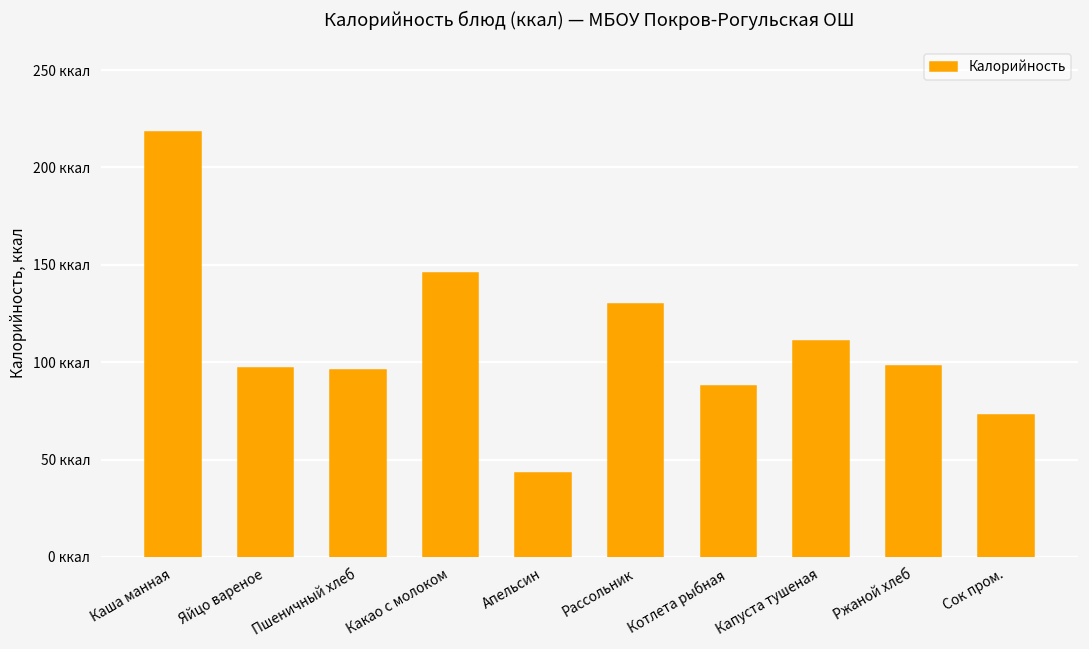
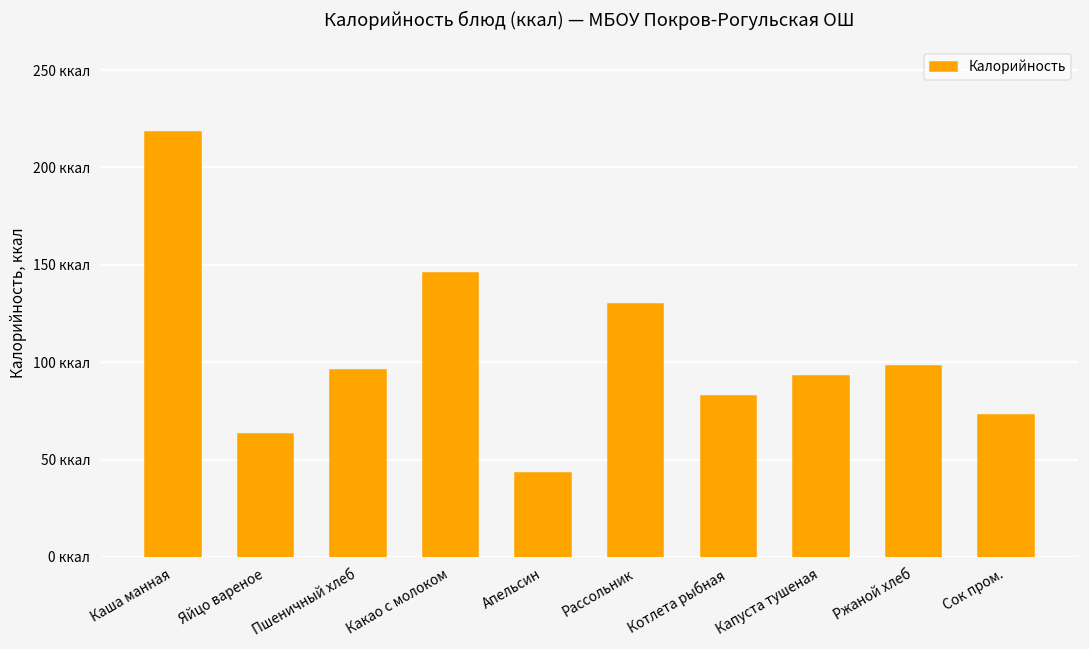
Яйцо вареное: 97 ккал -> 63 ккал
Котлета рыбная: 88 ккал -> 82 ккал
Капуста тушеная: 111 ккал -> 93 ккал
